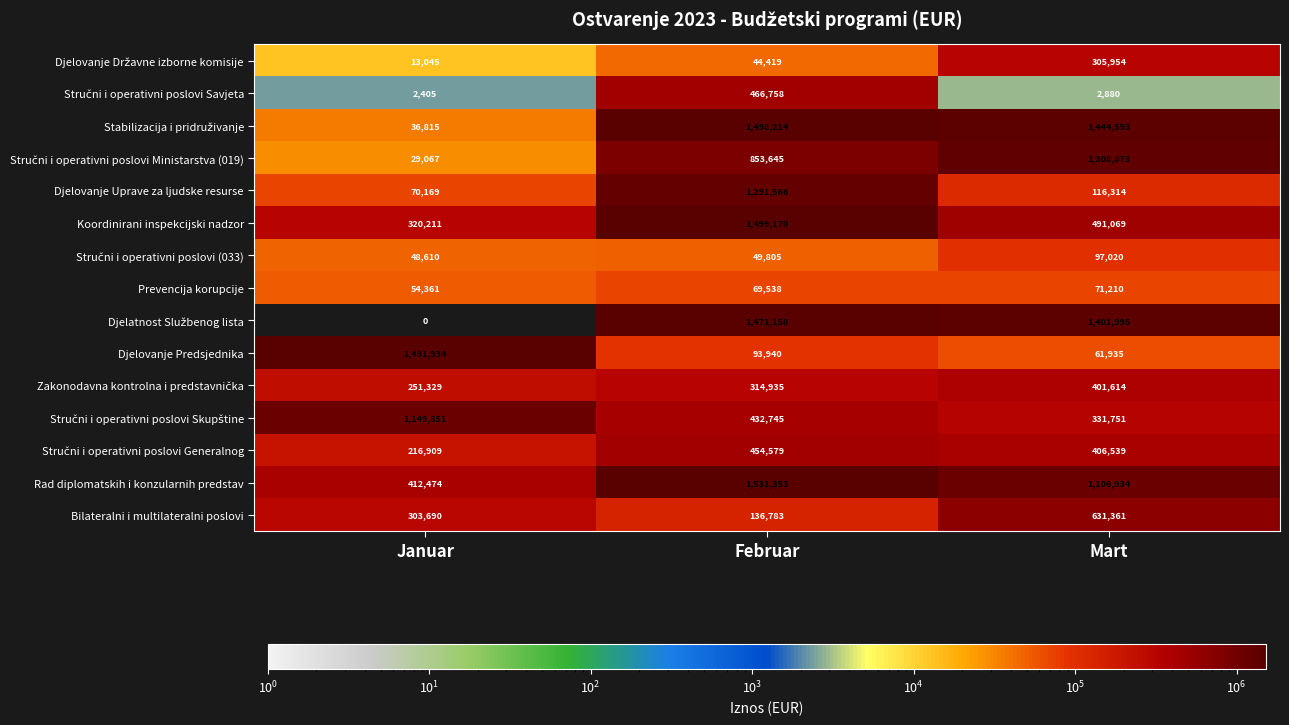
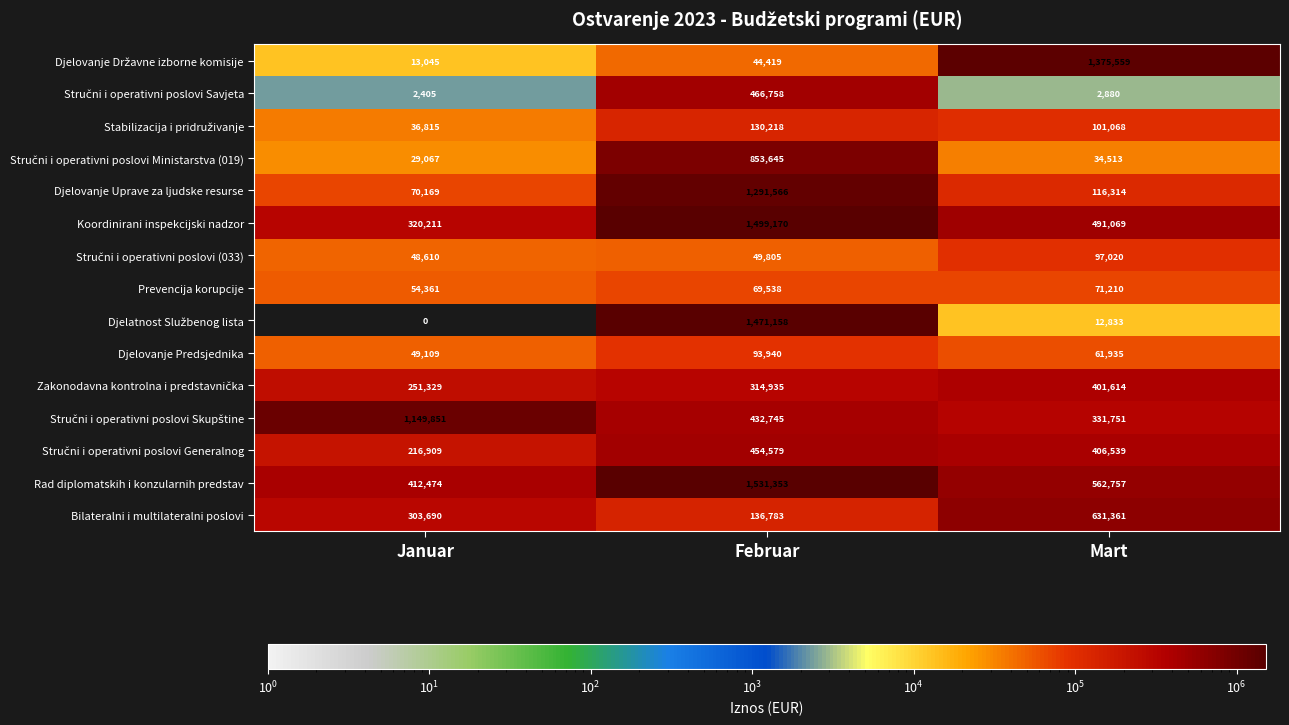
Djelovanje Državne izborne komisije, Mart: 305,954 -> 1,375,559
Stabilizacija i pridruživanje, Februar: 1,498,214 -> 130,218
Stabilizacija i pridruživanje, Mart: 1,444,593 -> 101,068
Stručni i operativni poslovi Ministarstva (019), Mart: 1,308,873 -> 34,513
Djelatnost Službenog lista, Mart: 1,401,995 -> 12,833
Djelovanje Predsjednika, Januar: 1,491,934 -> 49,109
Rad diplomatskih i konzularnih predstav, Mart: 1,106,934 -> 562,757
